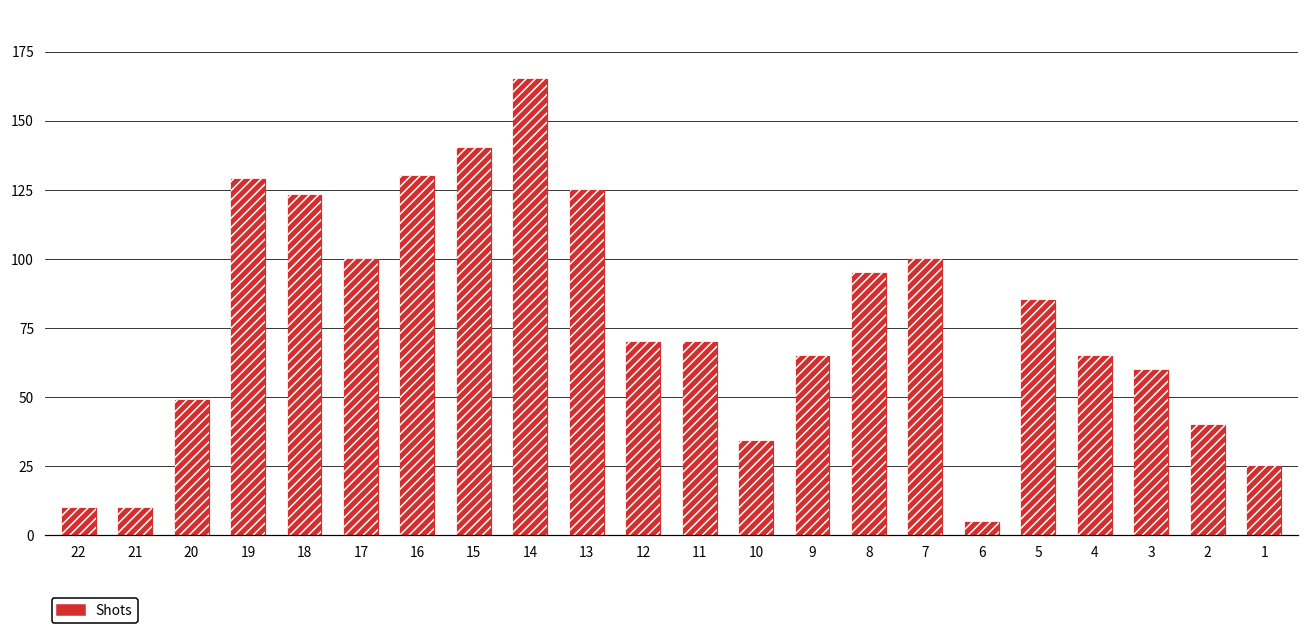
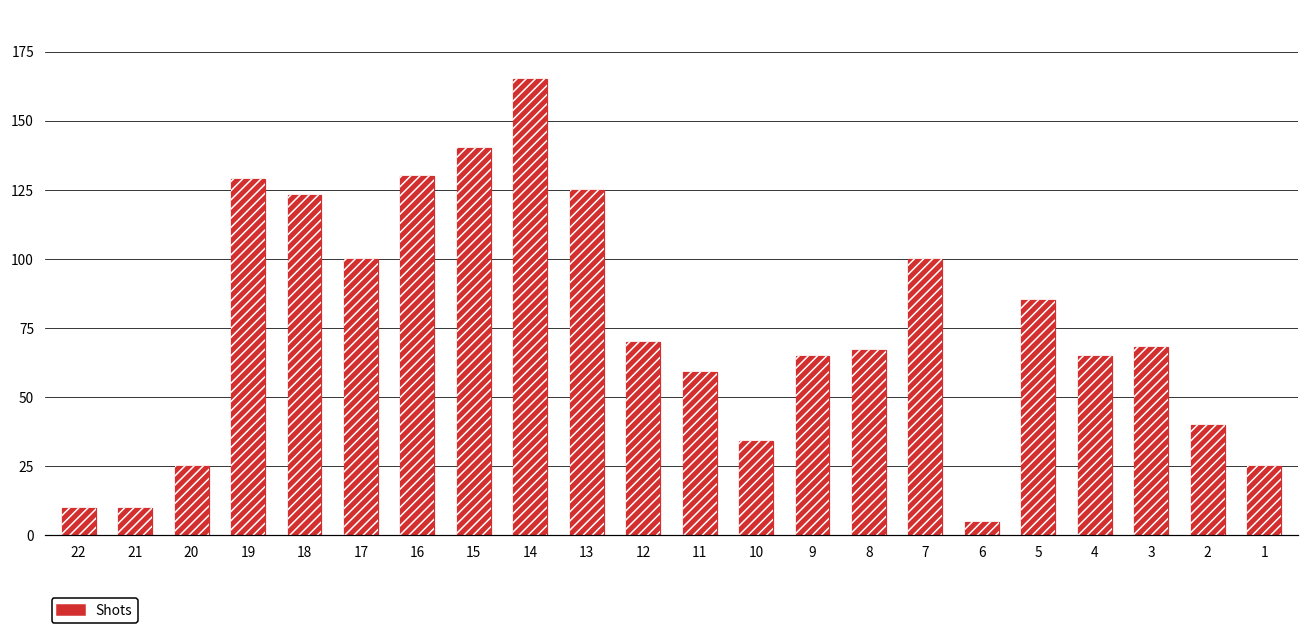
20: 49 -> 25
11: 70 -> 59
8: 95 -> 67
3: 60 -> 68
